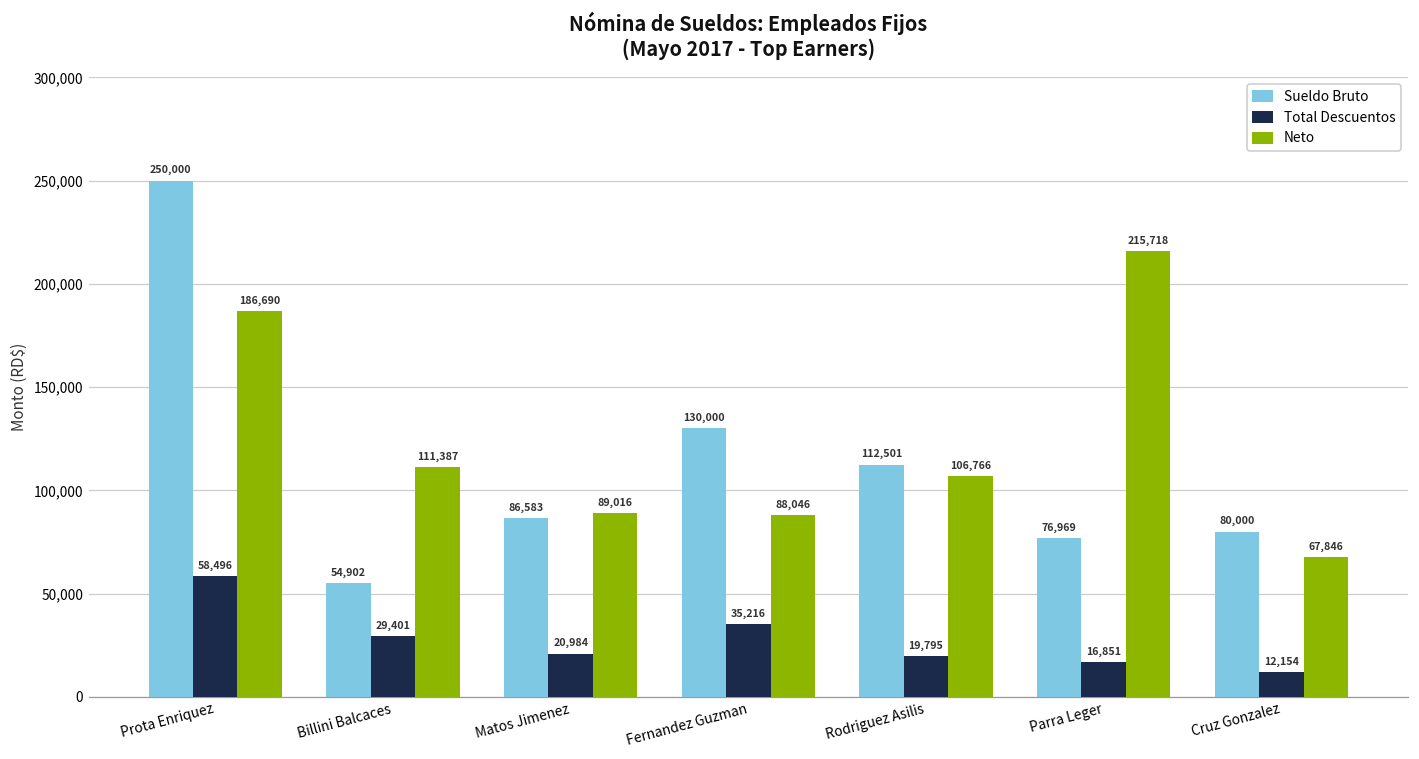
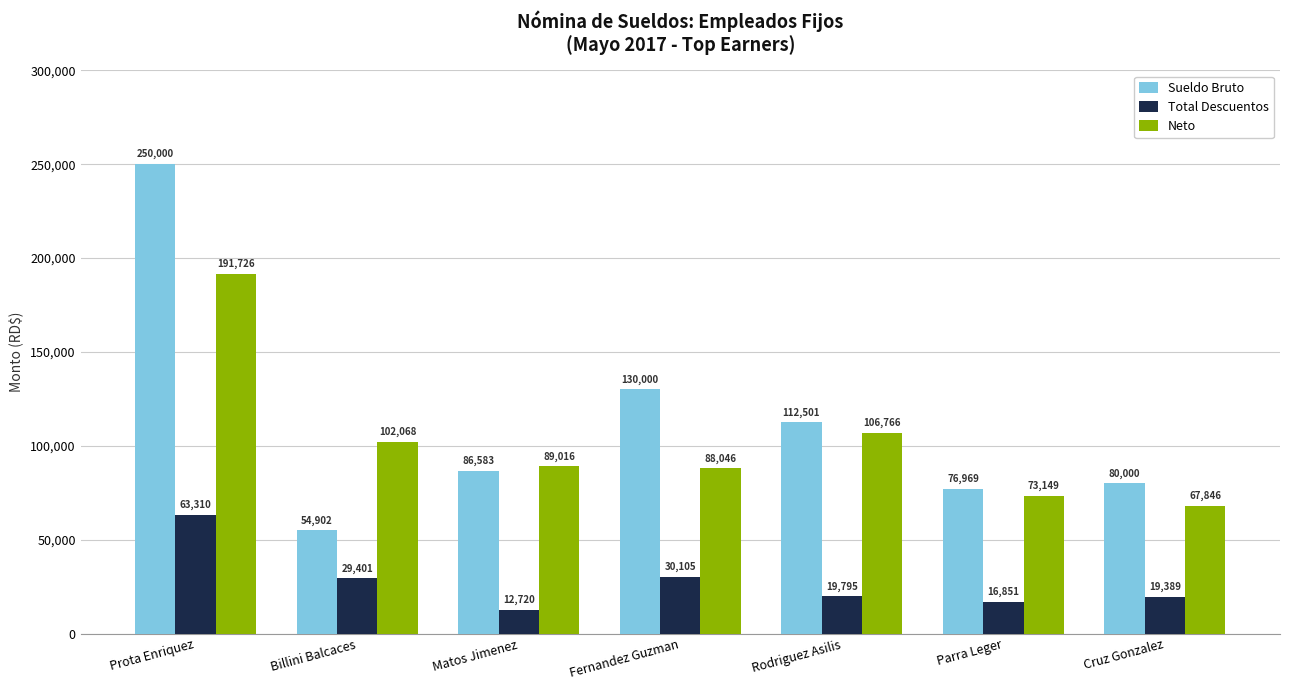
Total Descuentos, Prota Enriquez: 58,496 -> 63,310
Neto, Prota Enriquez: 186,690 -> 191,726
Neto, Billini Balcaces: 111,387 -> 102,068
Total Descuentos, Matos Jimenez: 20,984 -> 12,720
Total Descuentos, Fernandez Guzman: 35,216 -> 30,105
Neto, Parra Leger: 215,718 -> 73,149
Total Descuentos, Cruz Gonzalez: 12,154 -> 19,389
